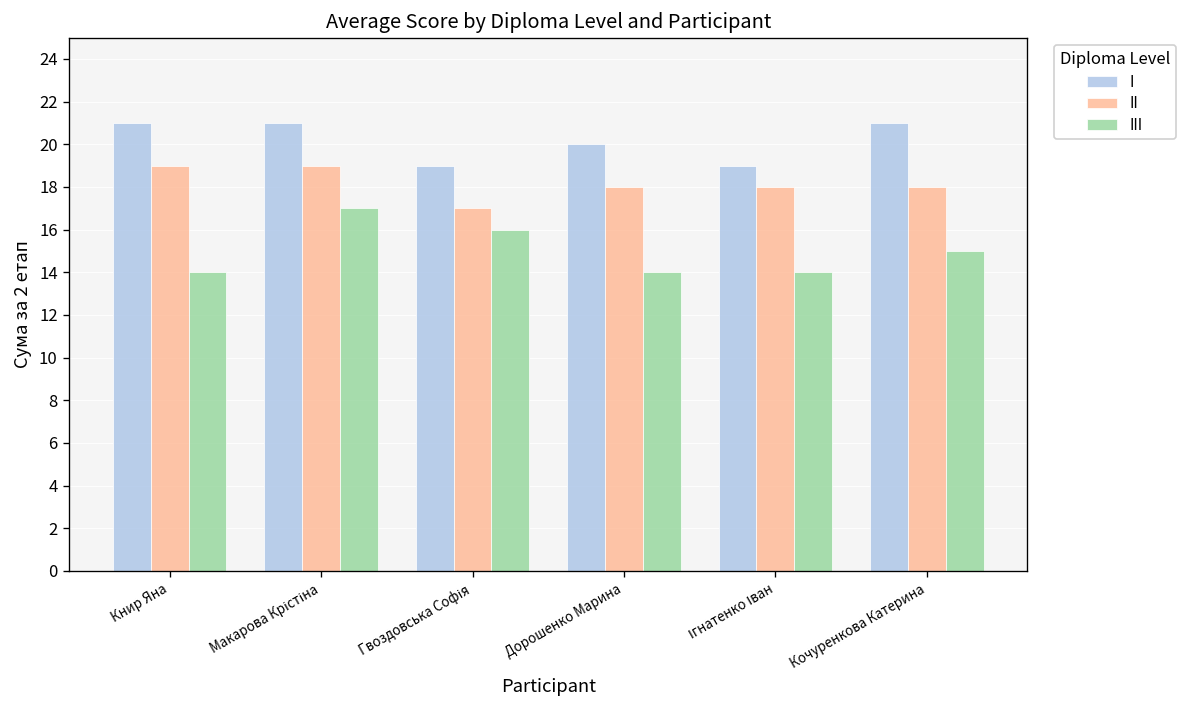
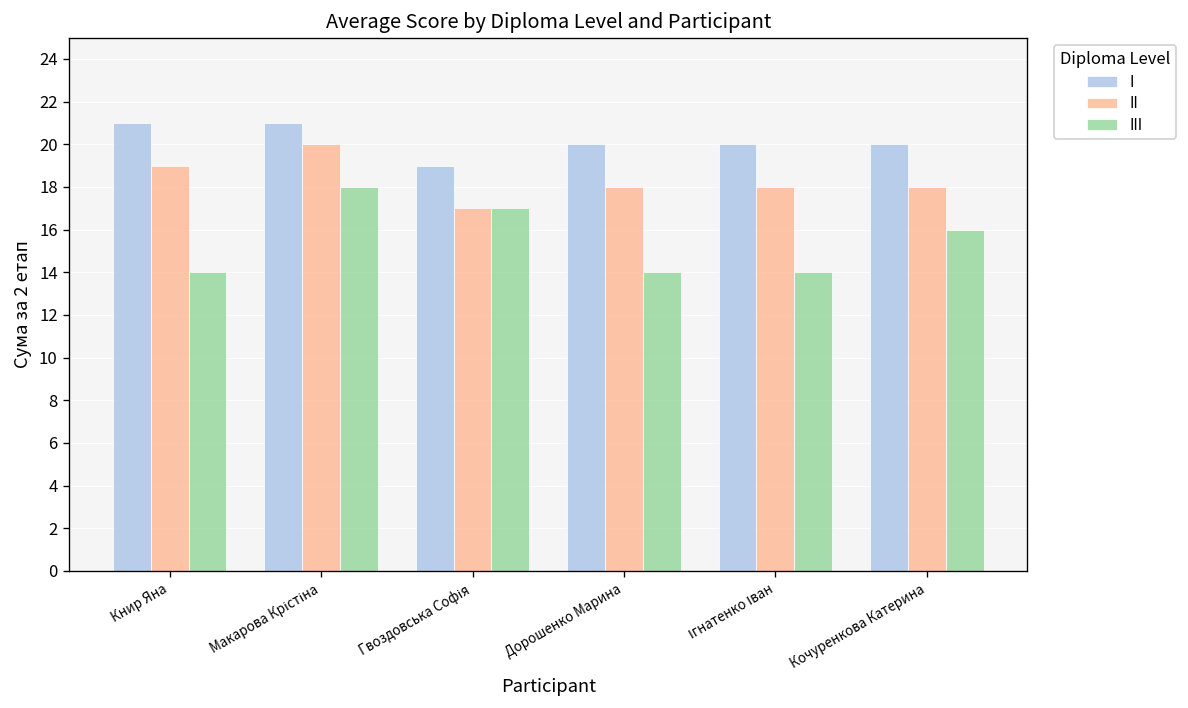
ІІ, Макарова Крістіна: 19 -> 20
ІІІ, Макарова Крістіна: 17 -> 18
ІІІ, Гвоздовська Софія: 16 -> 17
І, Ігнатенко Іван: 19 -> 20
І, Кочуренкова Катерина: 21 -> 20
ІІІ, Кочуренкова Катерина: 15 -> 16
